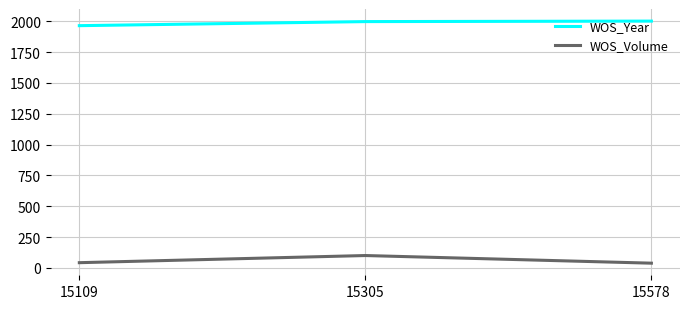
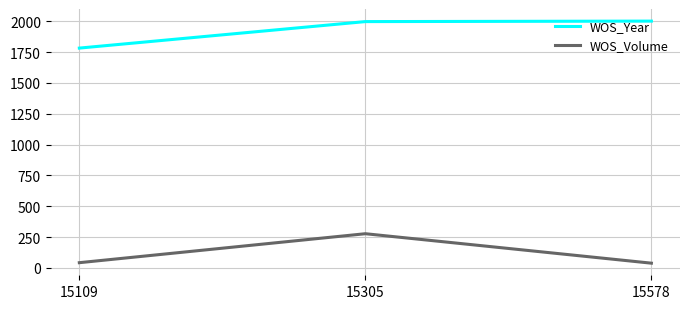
WOS_Year, 15109: 1970 -> 1780
WOS_Volume, 15305: 100 -> 280
